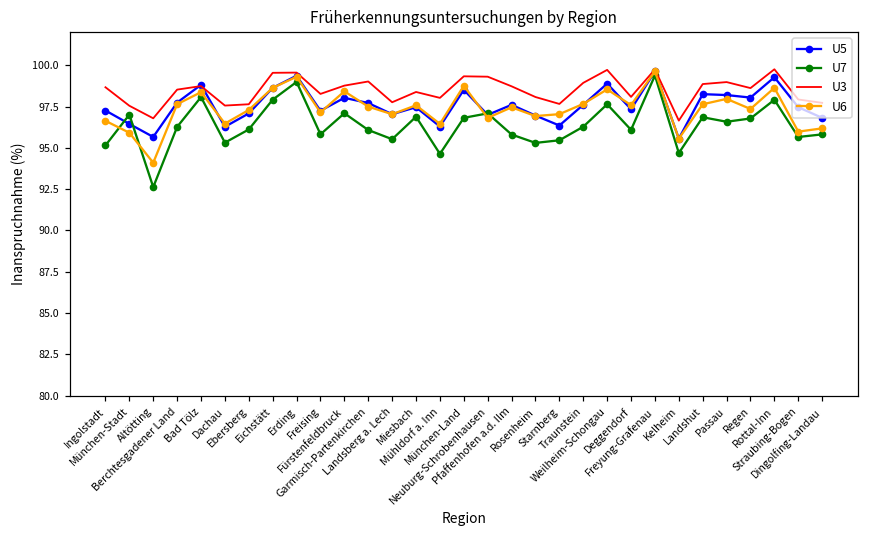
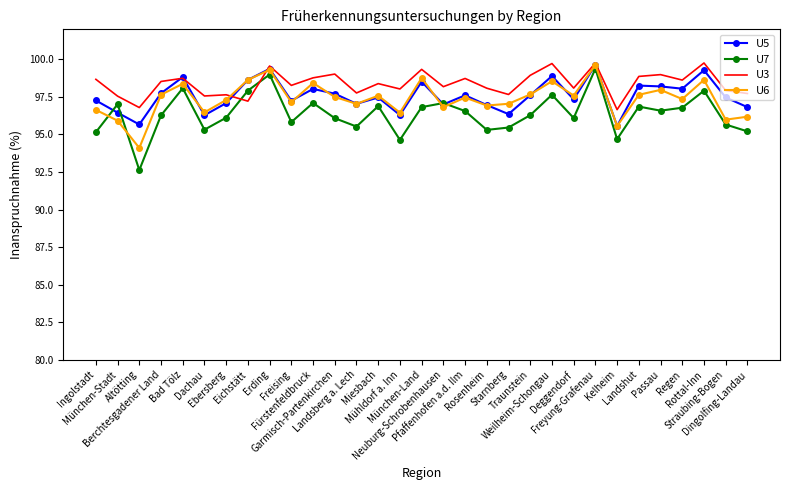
U3, Eichstätt: 99.5 -> 97.2
U3, Neuburg-Schrobenhausen: 99.3 -> 98.2
U7, Pfaffenhofen a.d. Ilm: 95.8 -> 96.6
U7, Dingolfing-Landau: 95.8 -> 95.2
